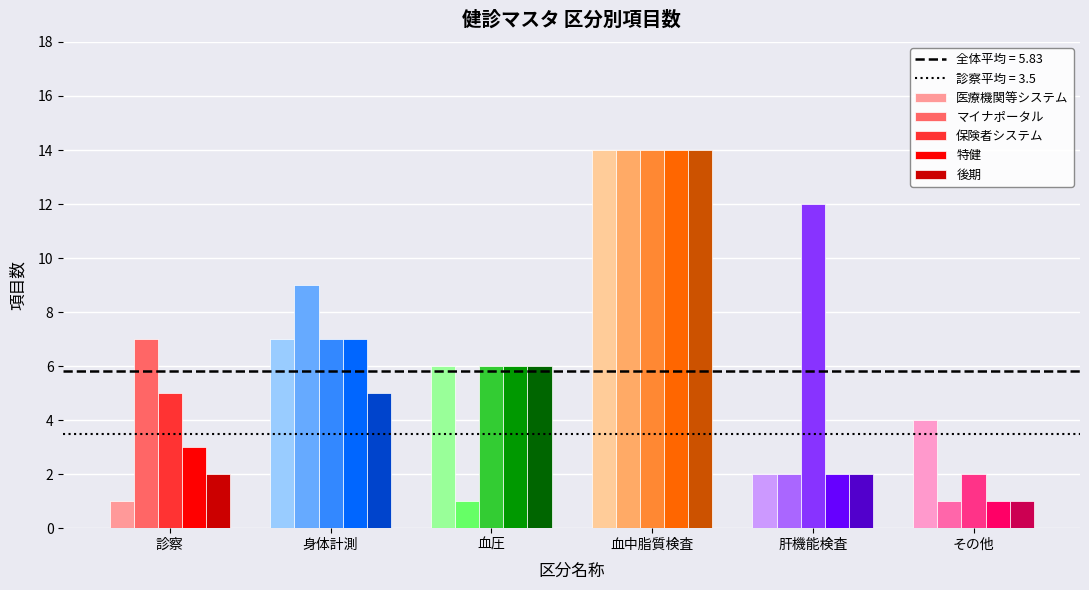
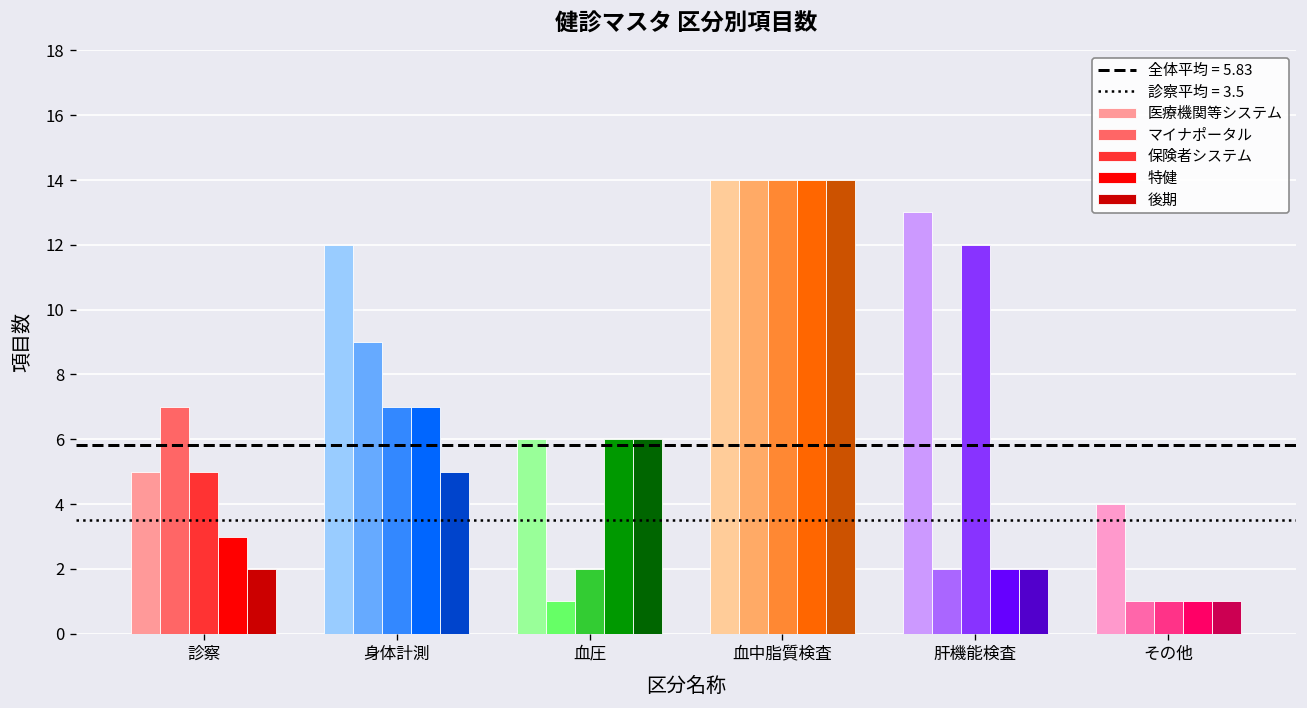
医療機関等システム, 診察: 1 -> 5
医療機関等システム, 身体計測: 7 -> 12
保険者システム, 血圧: 6 -> 2
医療機関等システム, 肝機能検査: 2 -> 13
保険者システム, その他: 2 -> 1
